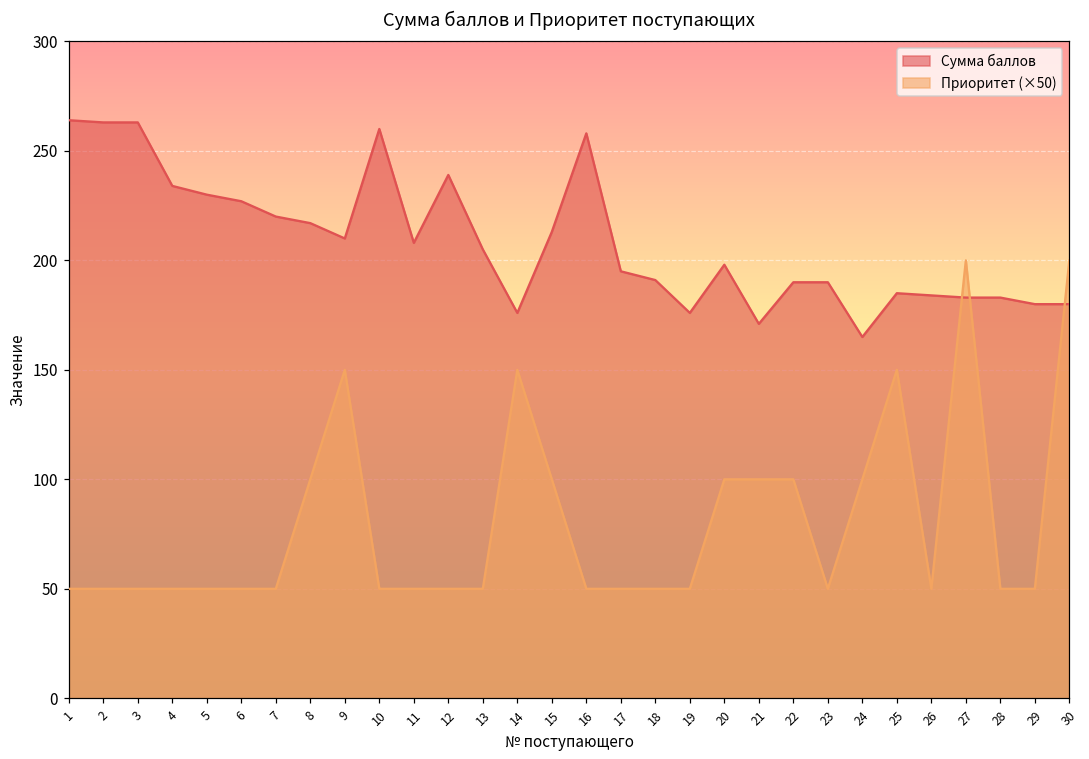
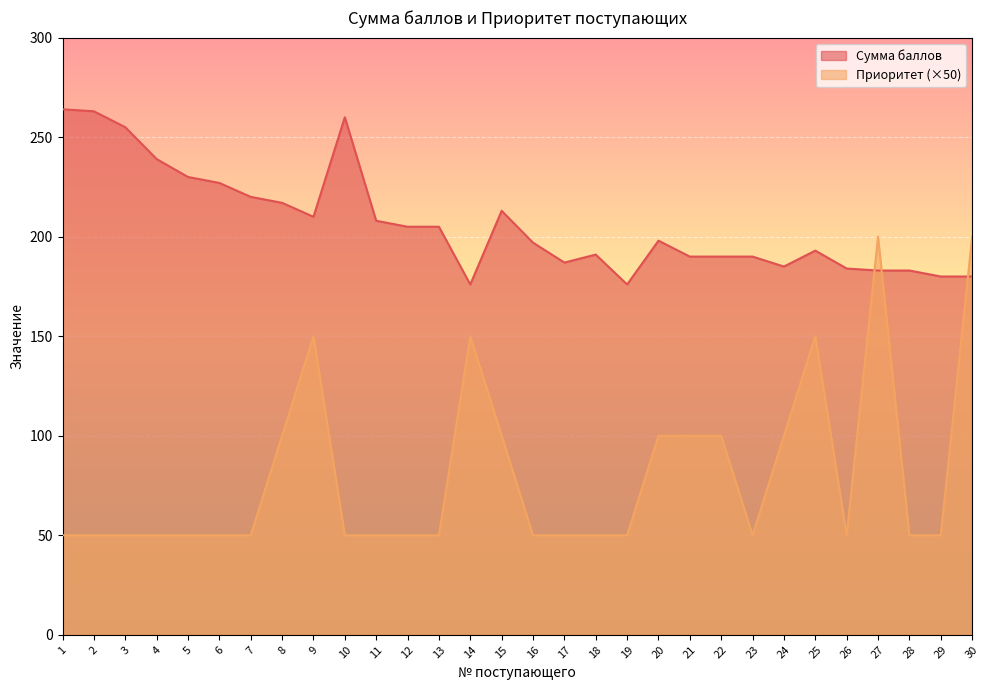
Сумма баллов, 3: 263 -> 255
Сумма баллов, 4: 234 -> 239
Сумма баллов, 12: 239 -> 205
Сумма баллов, 16: 258 -> 197
Сумма баллов, 17: 195 -> 187
Сумма баллов, 21: 171 -> 190
Сумма баллов, 24: 165 -> 185
Сумма баллов, 25: 185 -> 193
